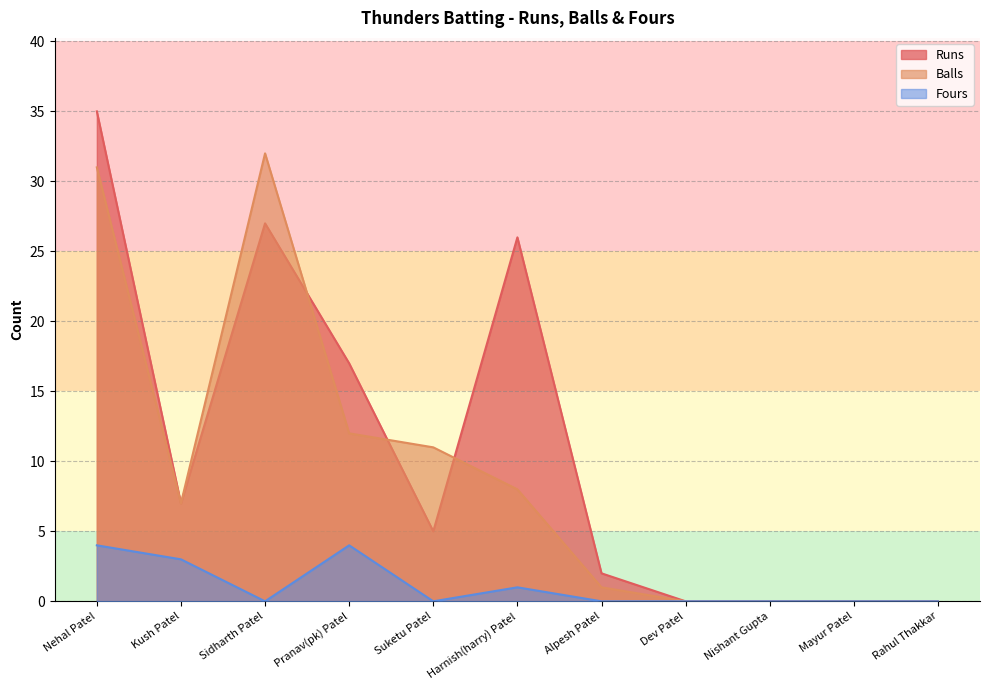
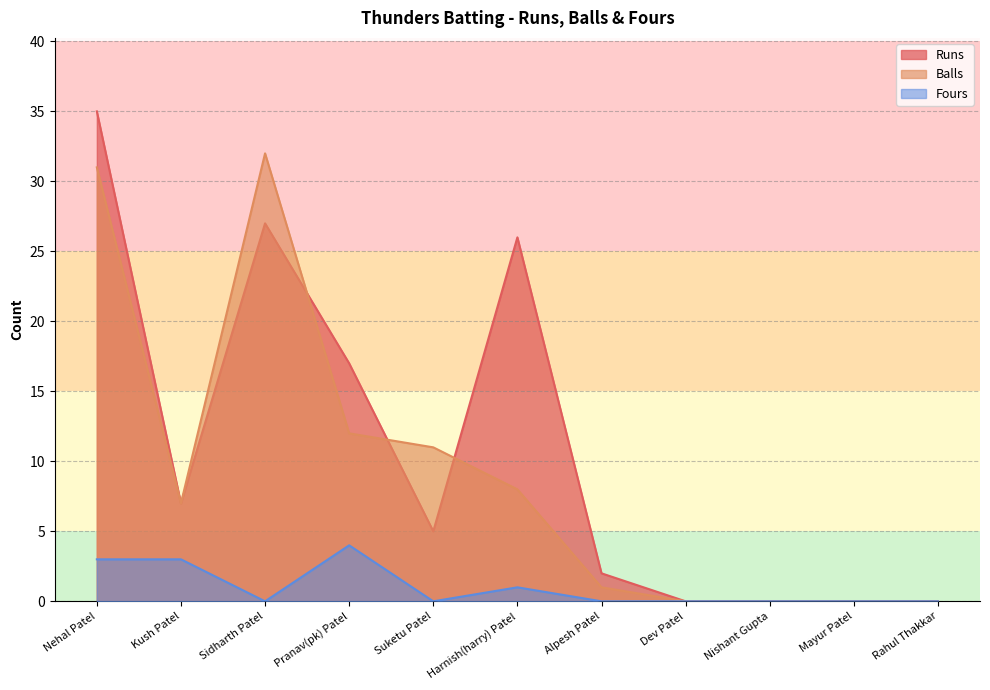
Fours, Nehal Patel: 4 -> 3
